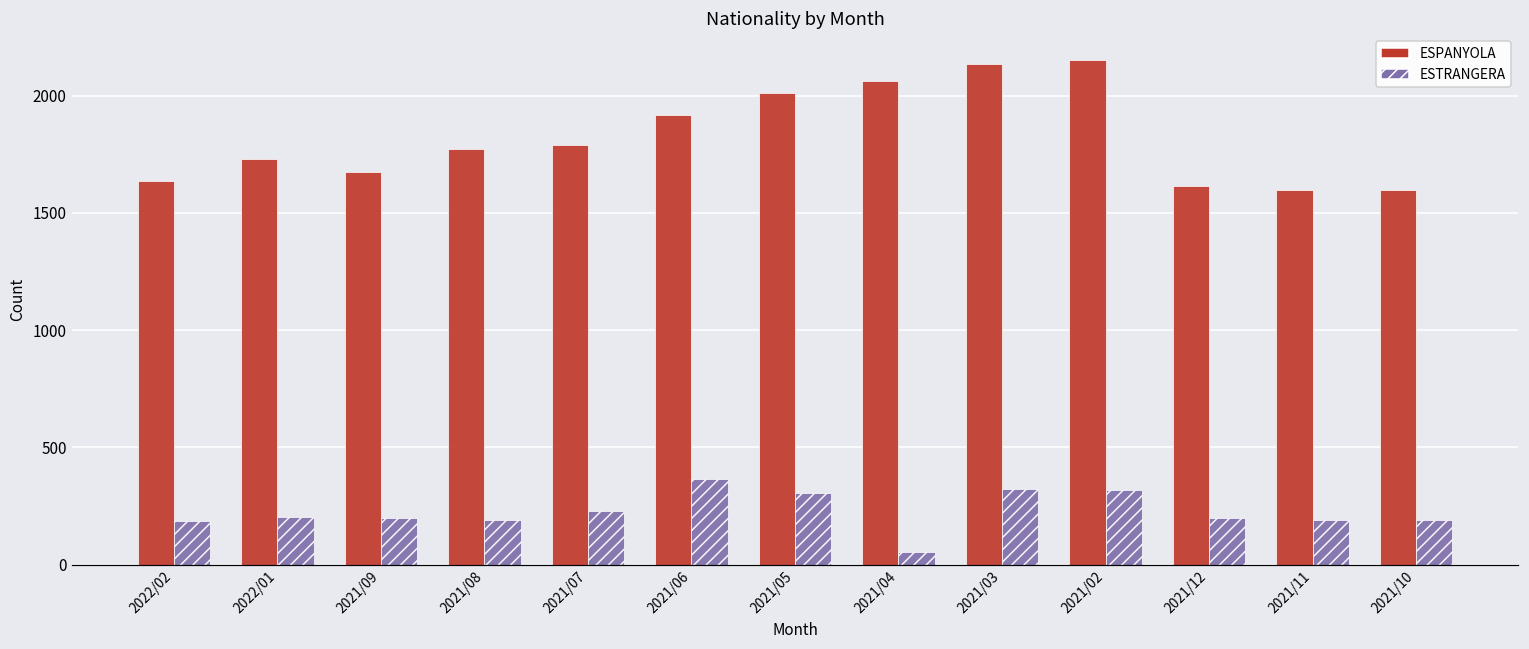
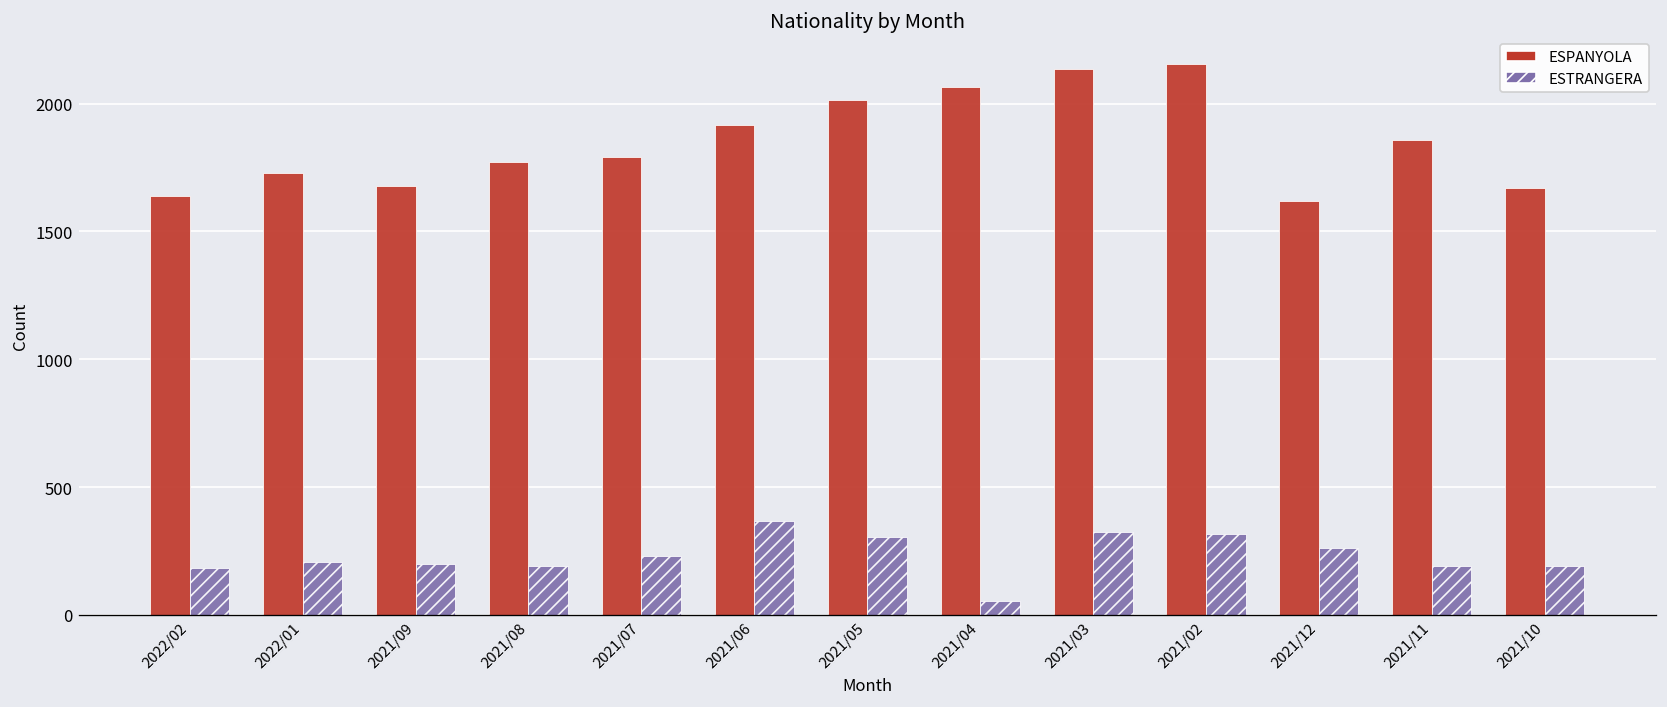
ESTRANGERA, 2021/12: 200 -> 260
ESPANYOLA, 2021/11: 1600 -> 1860
ESPANYOLA, 2021/10: 1600 -> 1670
